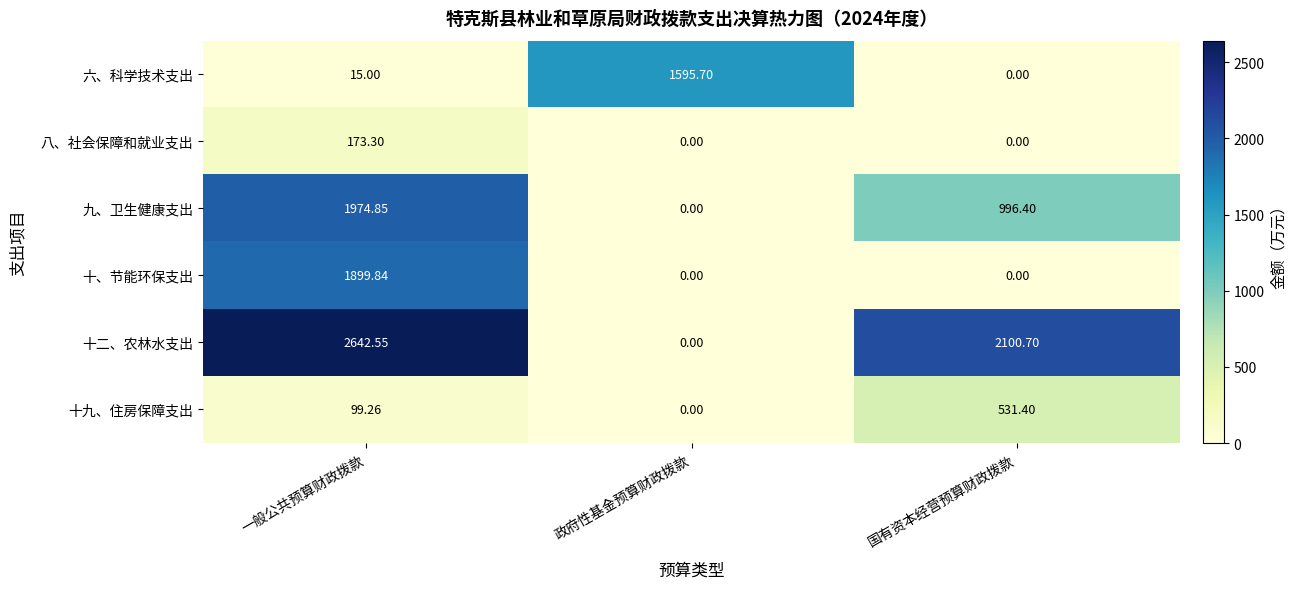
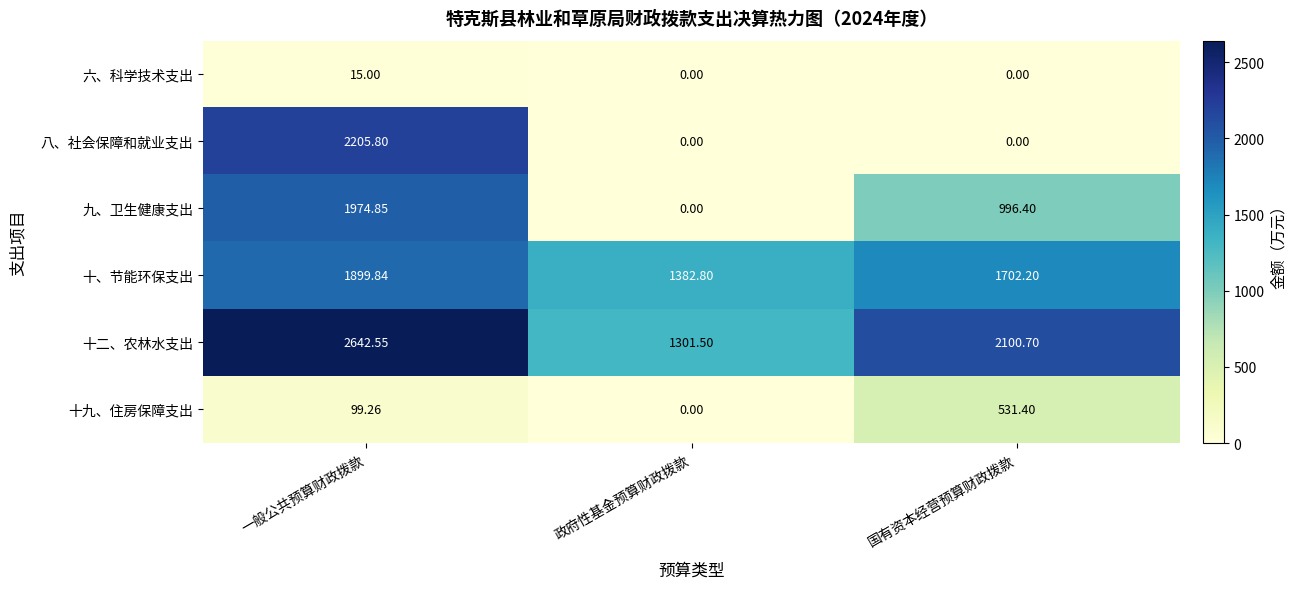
六、科学技术支出, 政府性基金预算财政拨款: 1595.70 -> 0.00
八、社会保障和就业支出, 一般公共预算财政拨款: 173.30 -> 2205.80
十、节能环保支出, 政府性基金预算财政拨款: 0.00 -> 1382.80
十、节能环保支出, 国有资本经营预算财政拨款: 0.00 -> 1702.20
十二、农林水支出, 政府性基金预算财政拨款: 0.00 -> 1301.50
